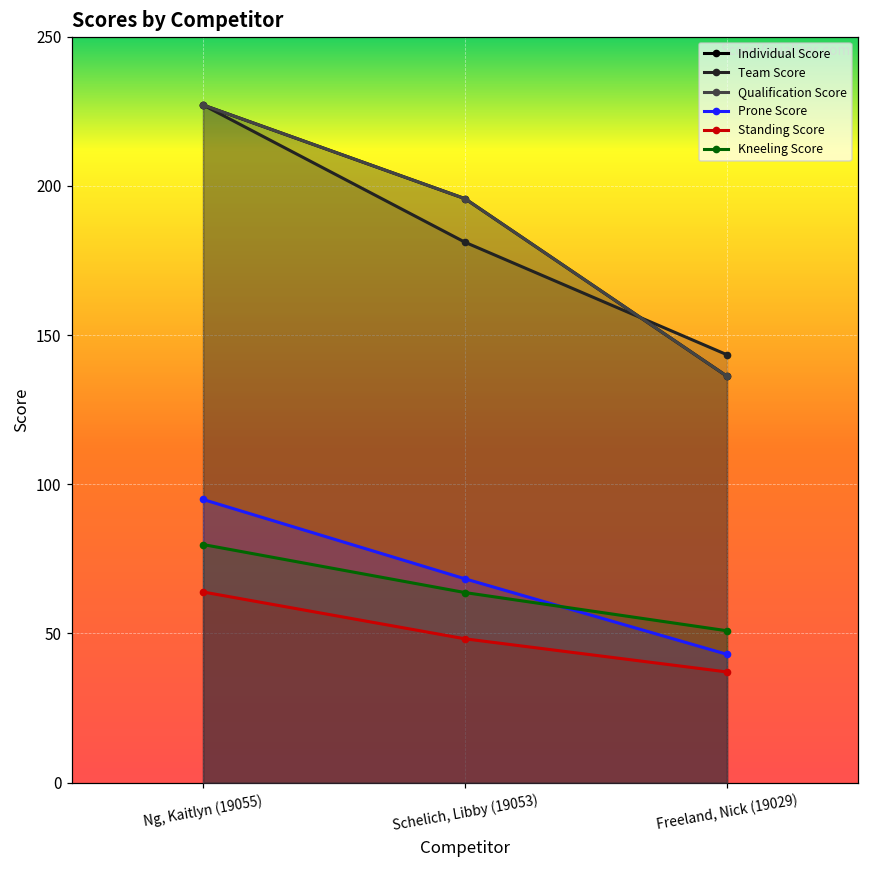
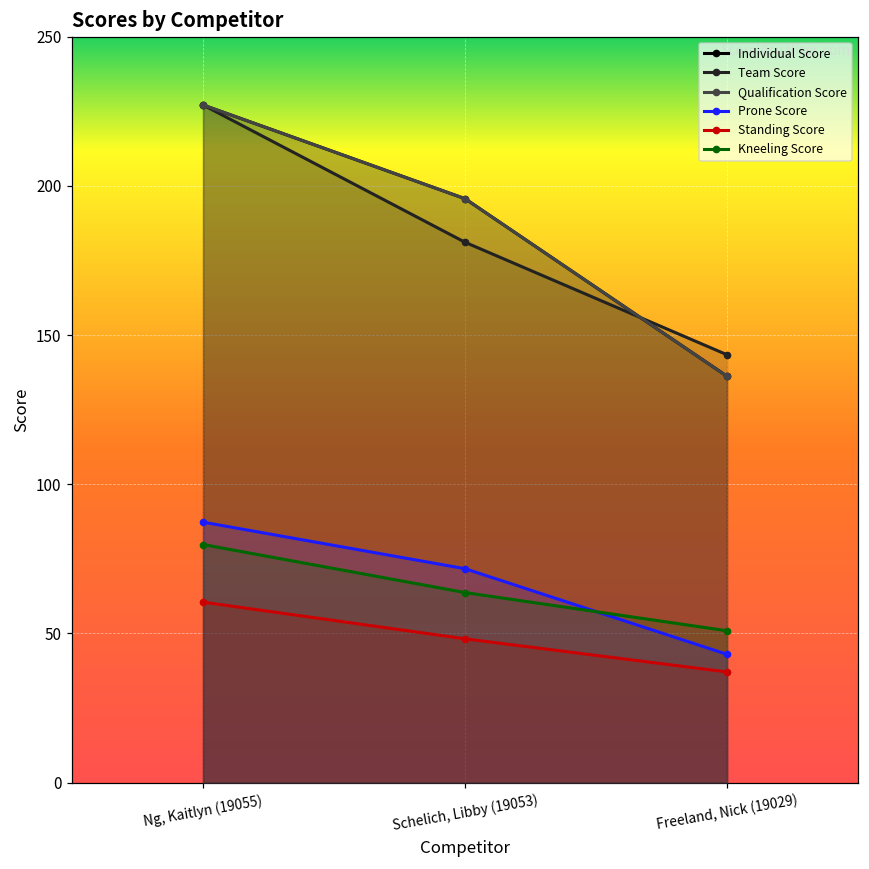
Prone Score, Ng, Kaitlyn (19055): 95 -> 87
Standing Score, Ng, Kaitlyn (19055): 64 -> 61
Prone Score, Schelich, Libby (19053): 68 -> 72
